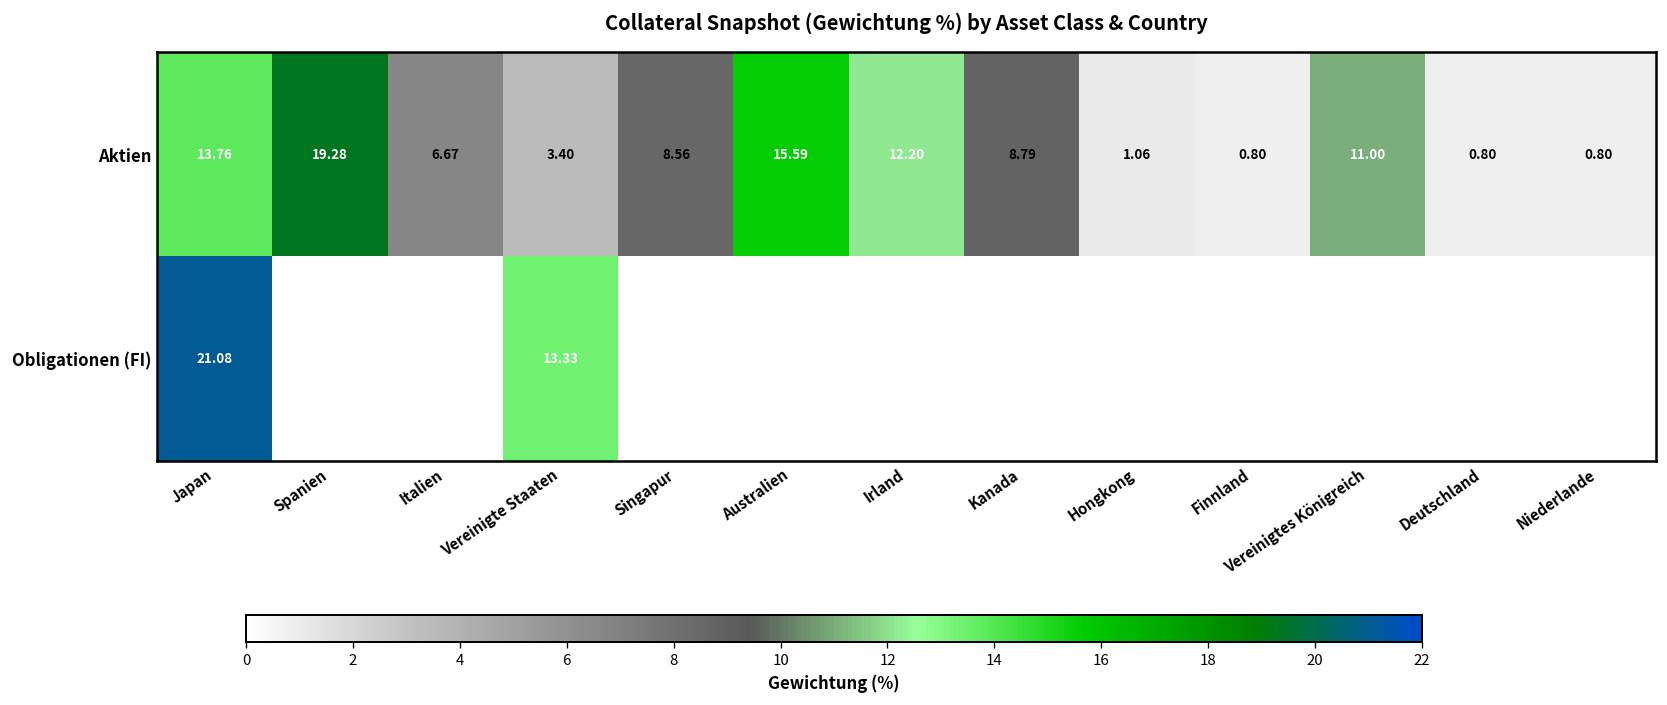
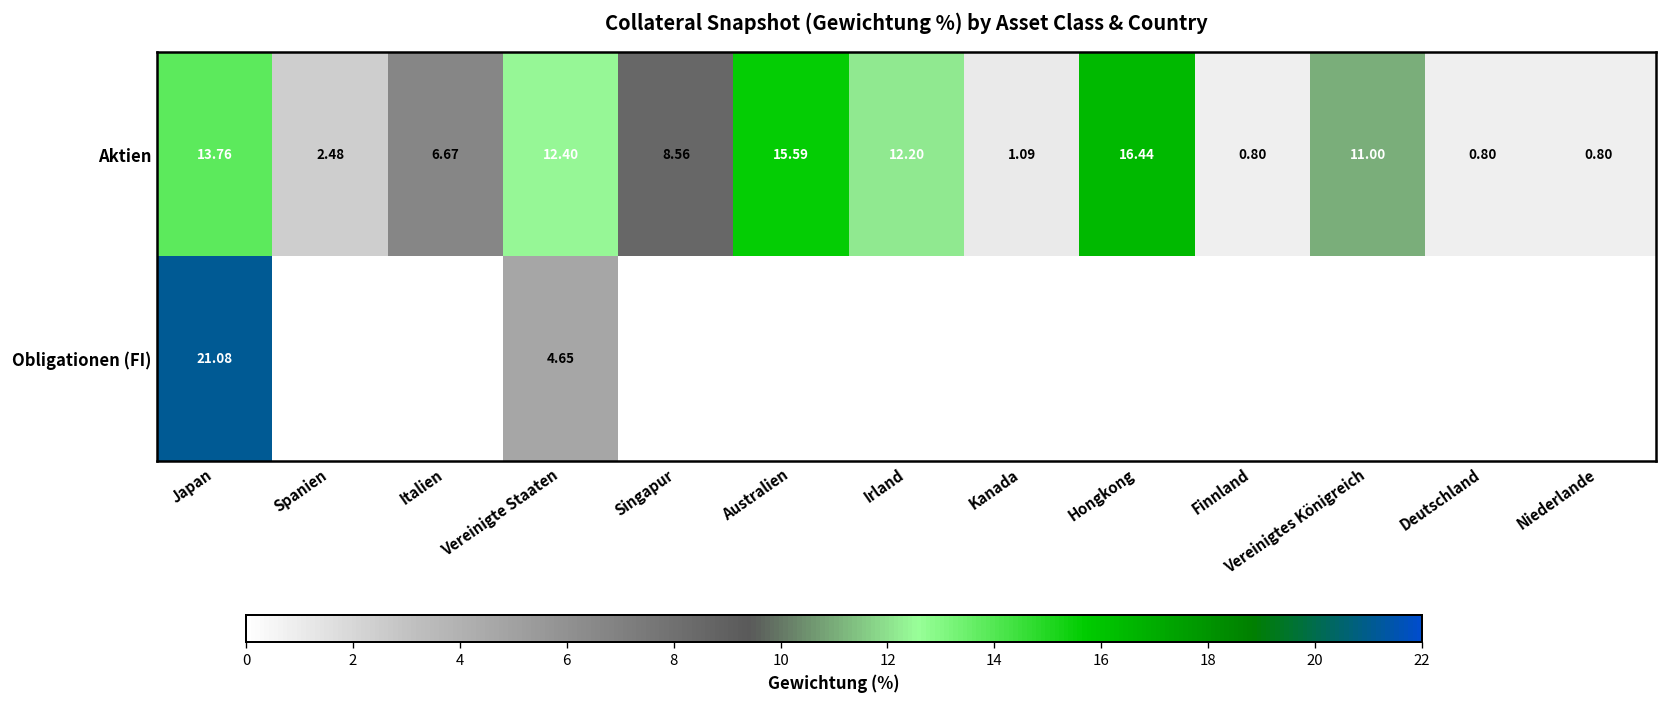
Aktien, Spanien: 19.28 -> 2.48
Aktien, Vereinigte Staaten: 3.40 -> 12.40
Aktien, Kanada: 8.79 -> 1.09
Aktien, Hongkong: 1.06 -> 16.44
Obligationen (FI), Vereinigte Staaten: 13.33 -> 4.65
